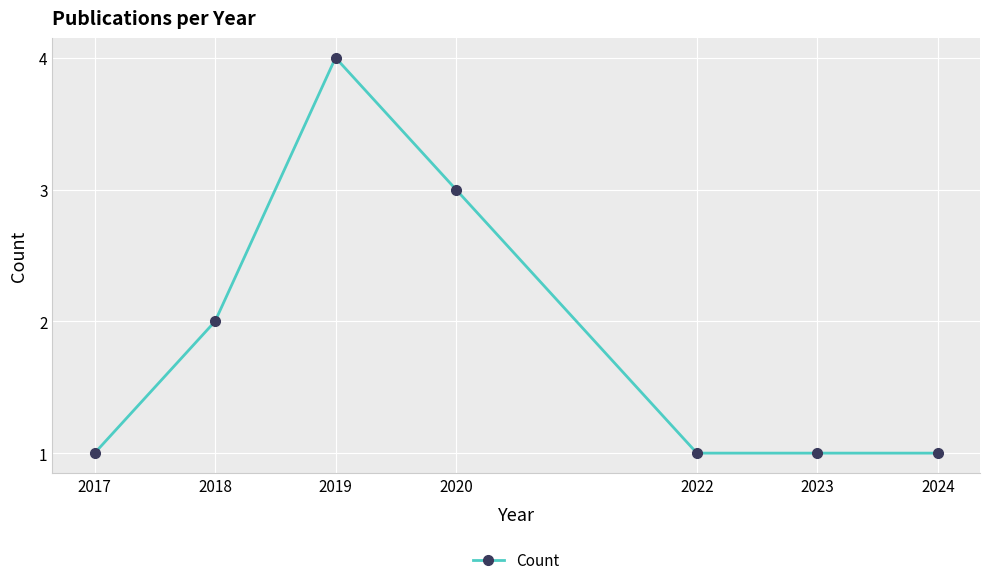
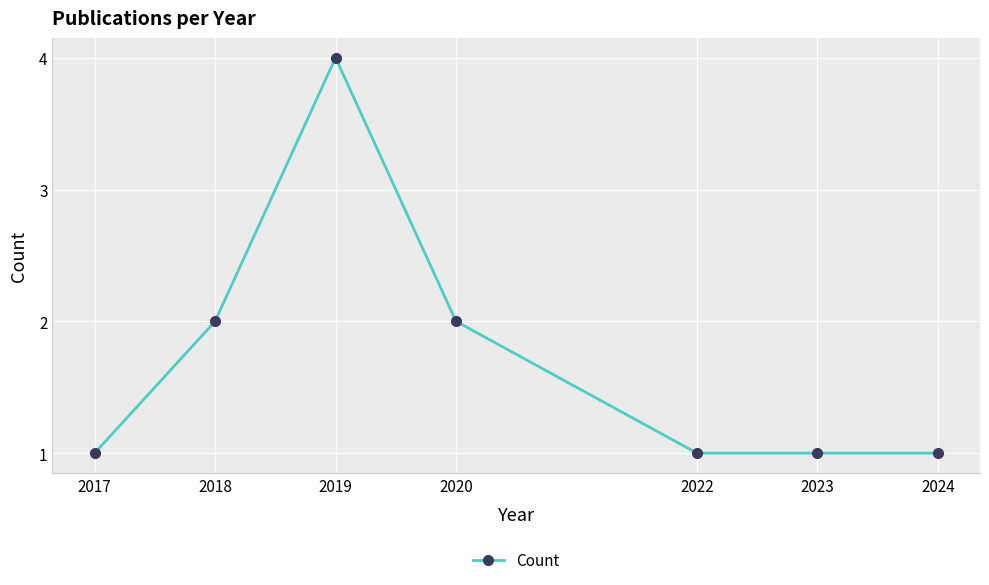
2020: 3 -> 2
